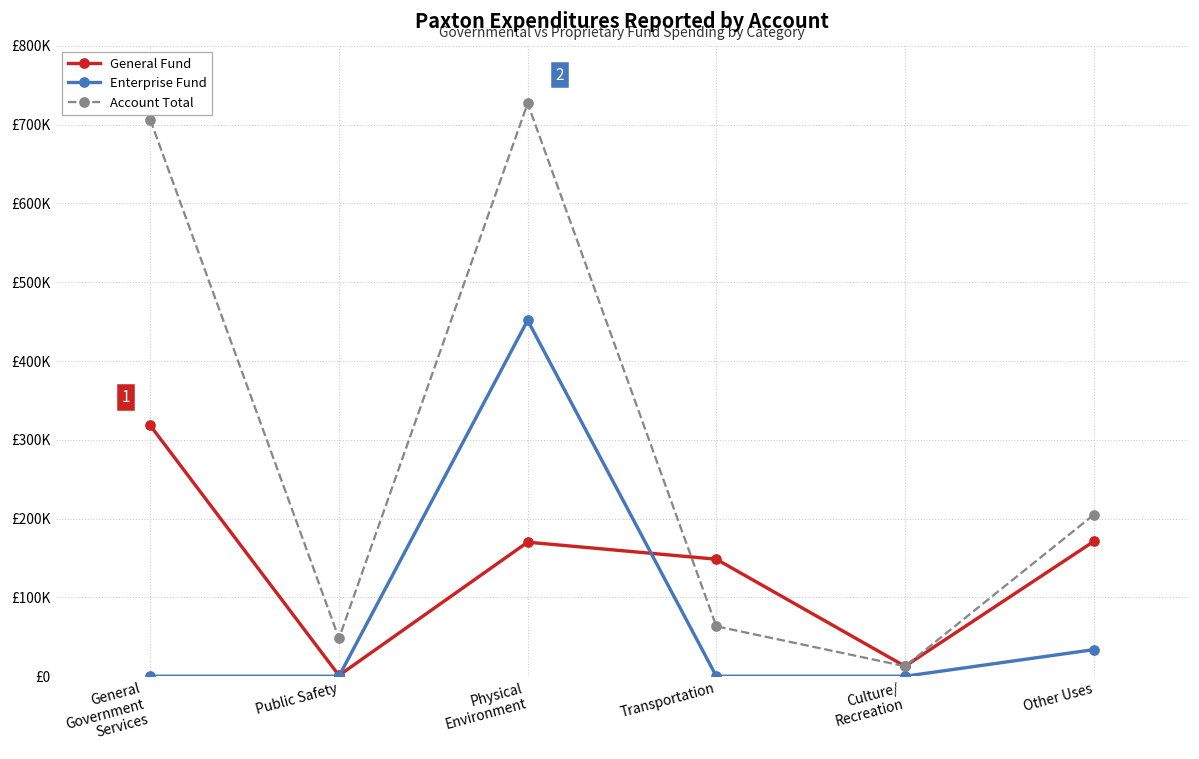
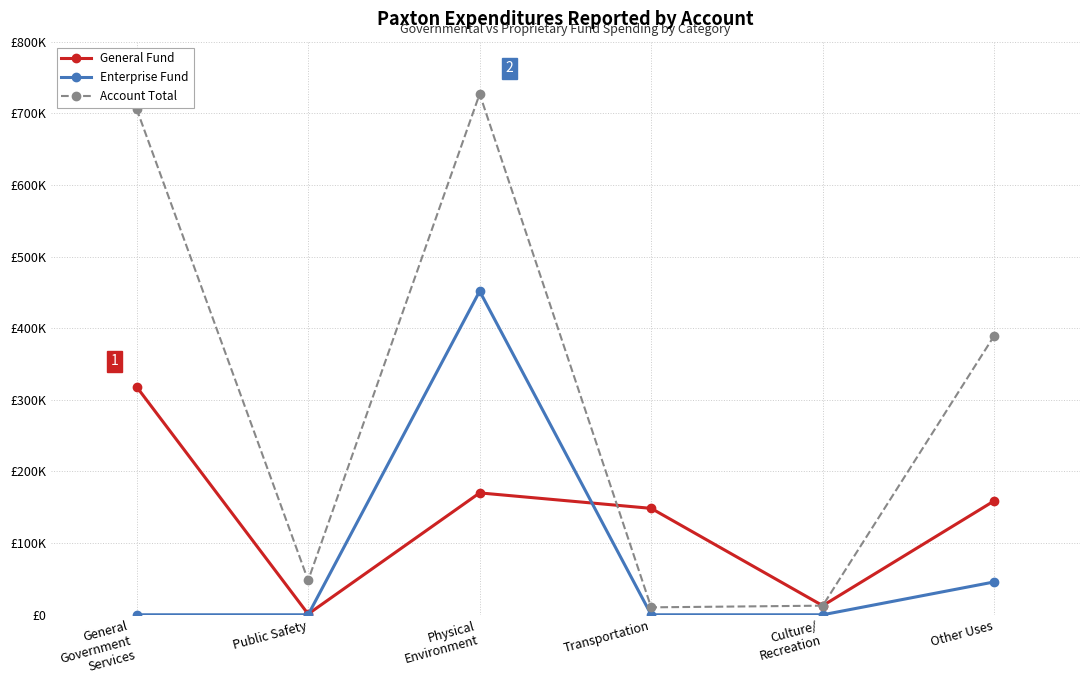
Account Total, Transportation: £60000 -> £10000
General Fund, Other Uses: £170000 -> £160000
Enterprise Fund, Other Uses: £30000 -> £50000
Account Total, Other Uses: £200000 -> £390000
